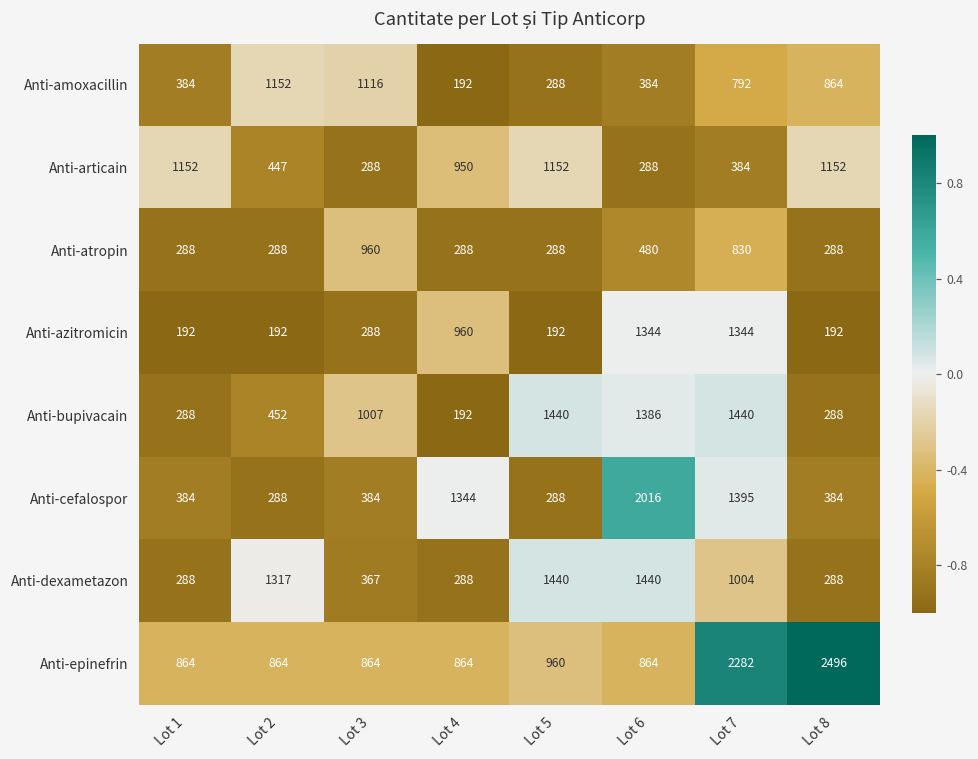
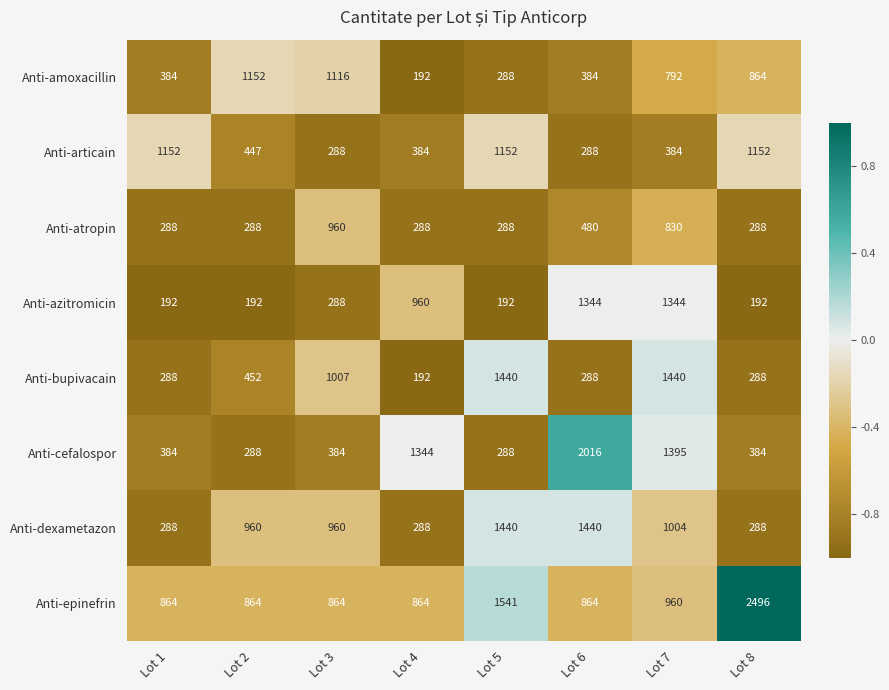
Anti-articain, Lot 4: 950 -> 384
Anti-bupivacain, Lot 6: 1386 -> 288
Anti-dexametazon, Lot 2: 1317 -> 960
Anti-dexametazon, Lot 3: 367 -> 960
Anti-epinefrin, Lot 5: 960 -> 1541
Anti-epinefrin, Lot 7: 2282 -> 960
